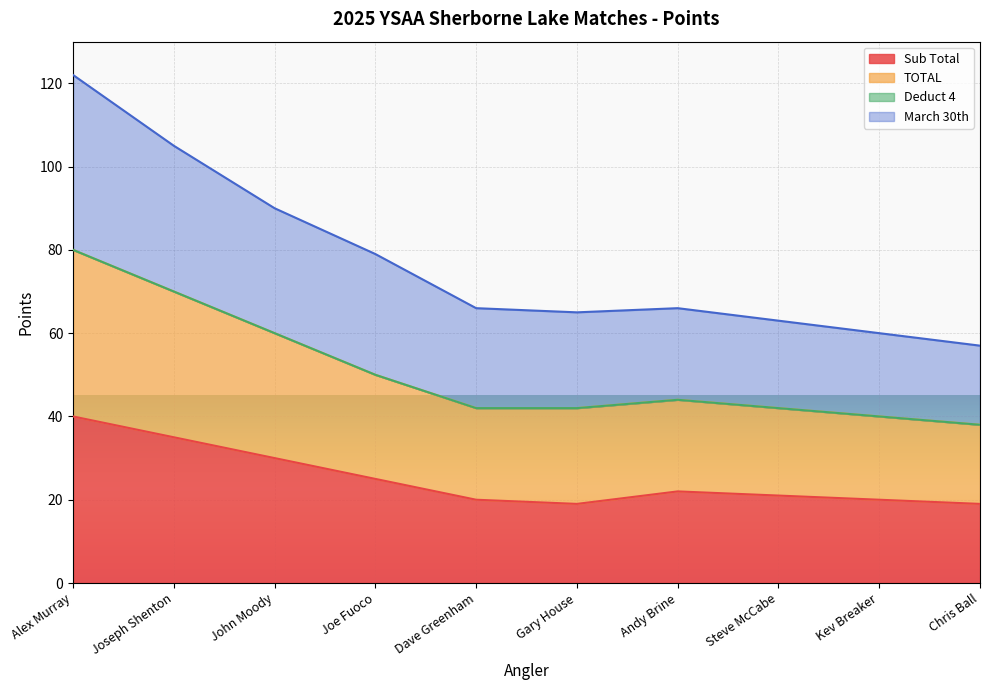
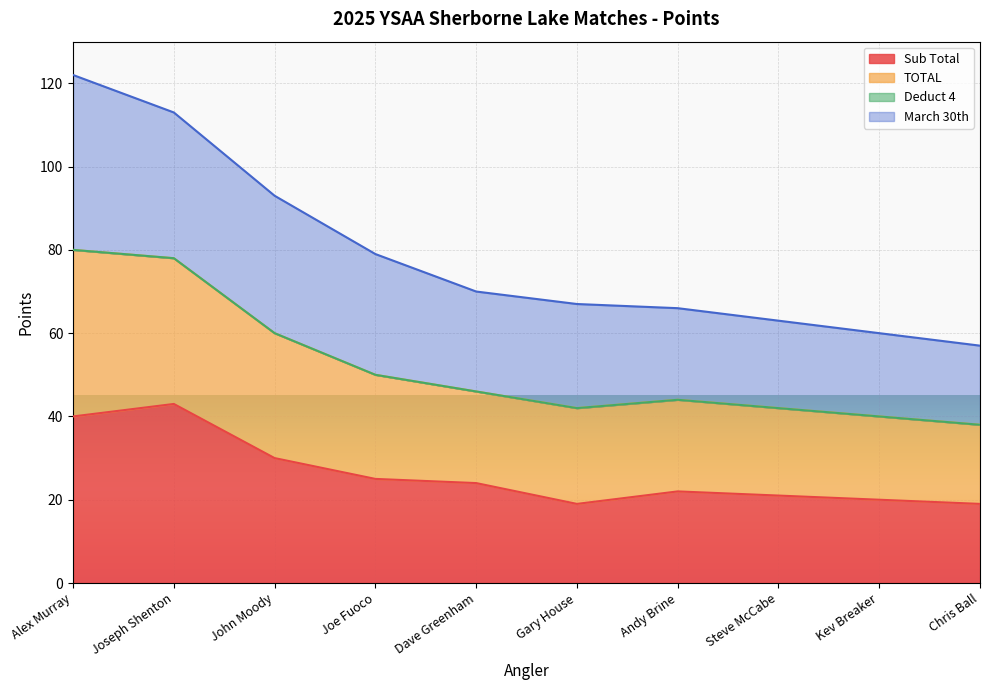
Sub Total, Joseph Shenton: 35 -> 43
March 30th, John Moody: 30 -> 33
Sub Total, Dave Greenham: 20 -> 24
March 30th, Gary House: 23 -> 25
